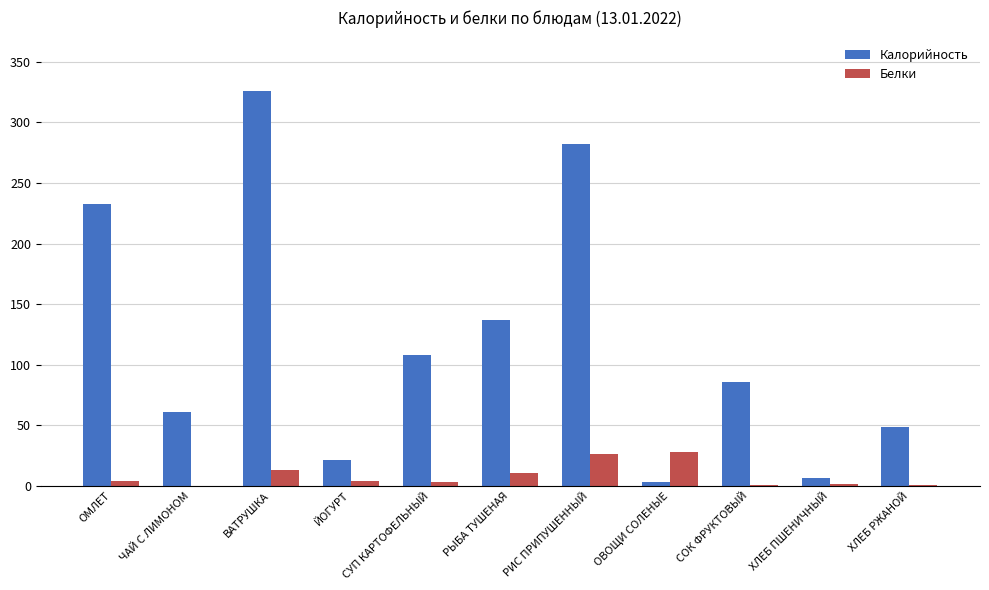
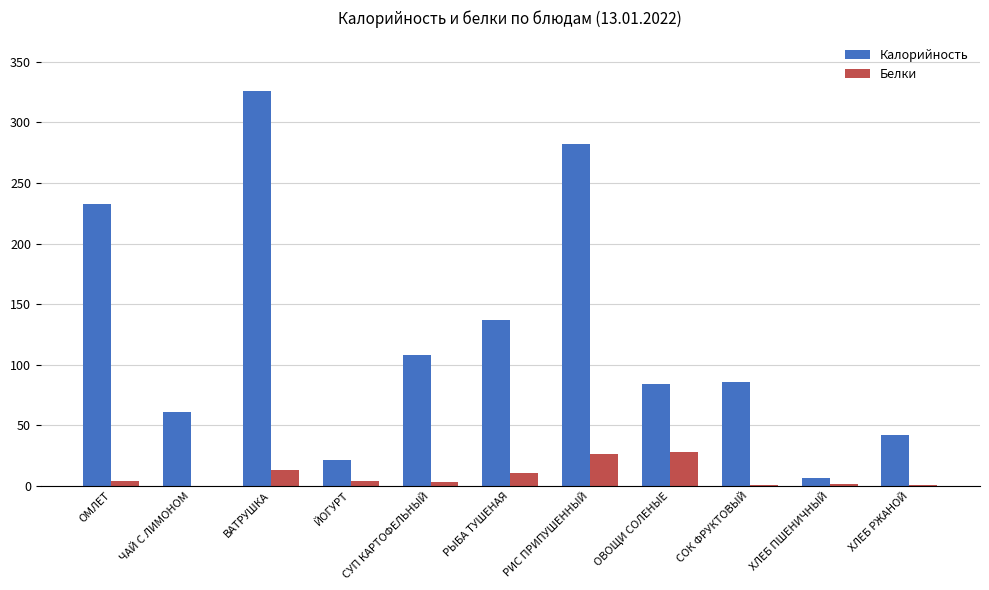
Калорийность, ОВОЩИ СОЛЕНЫЕ: 3 -> 84
Калорийность, ХЛЕБ РЖАНОЙ: 48 -> 42
